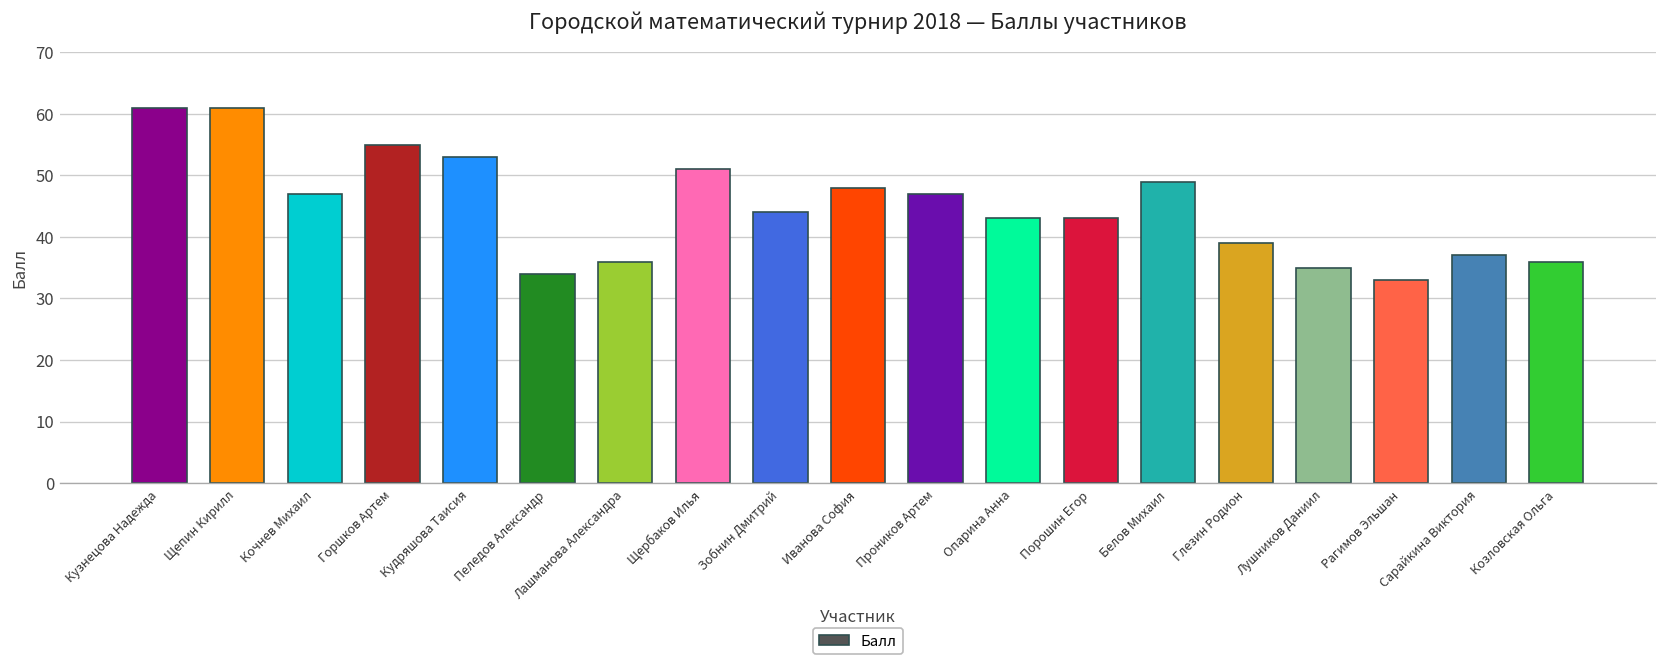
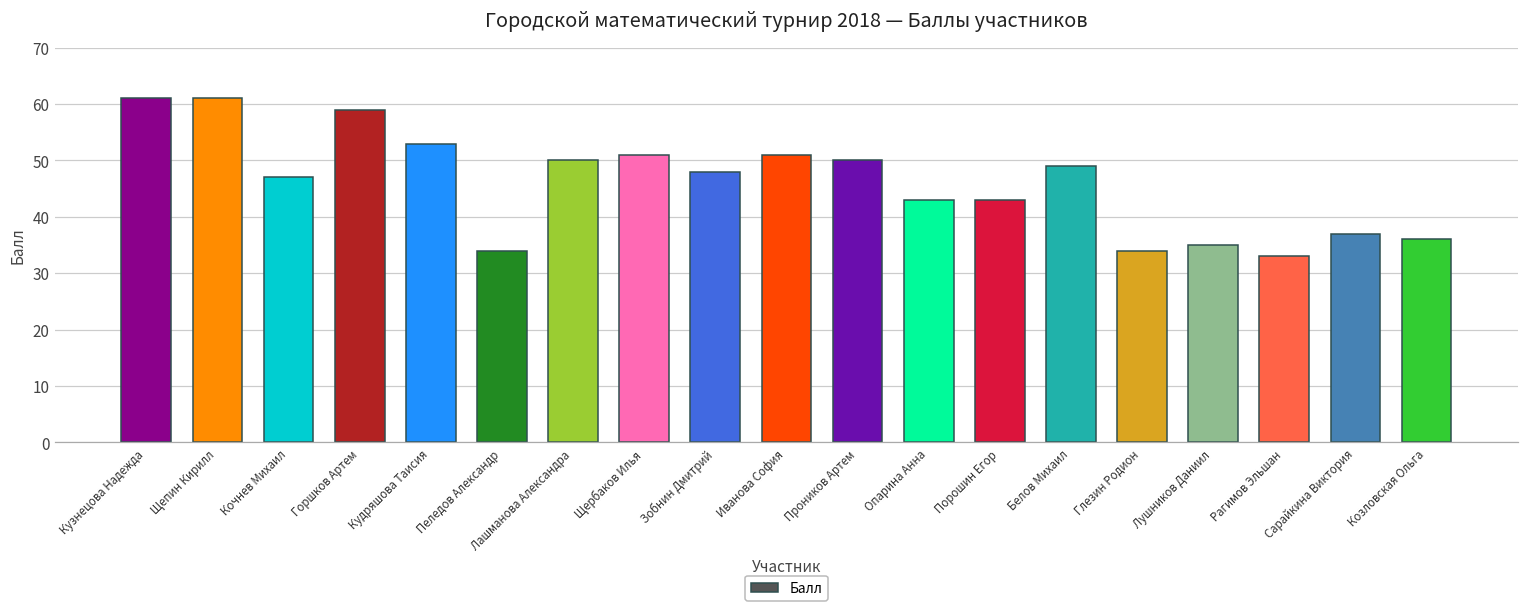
Горшков Артем: 55 -> 59
Лашманова Александра: 36 -> 50
Зобнин Дмитрий: 44 -> 48
Иванова София: 48 -> 51
Проников Артем: 47 -> 50
Глезин Родион: 39 -> 34
